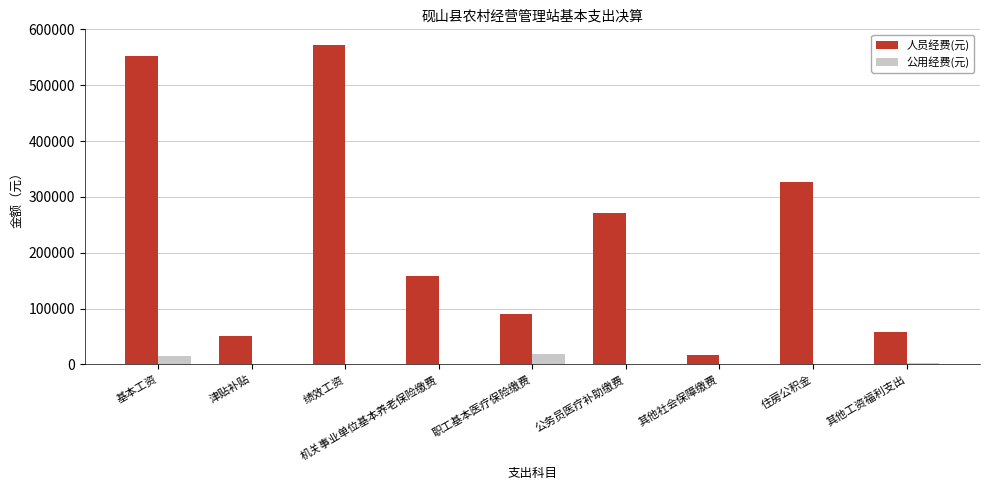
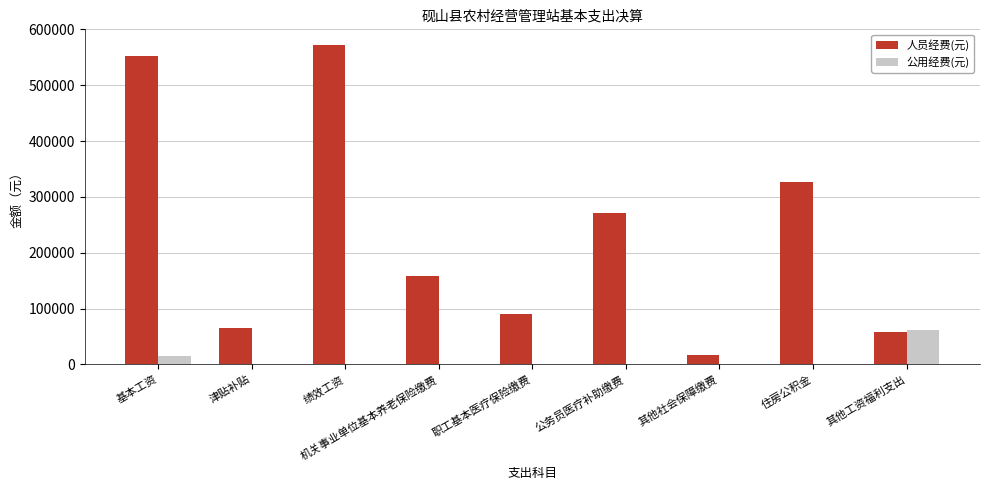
人员经费(元), 津贴补贴: 50000 -> 70000
公用经费(元), 职工基本医疗保险缴费: 20000 -> 0
公用经费(元), 其他工资福利支出: 0 -> 60000
